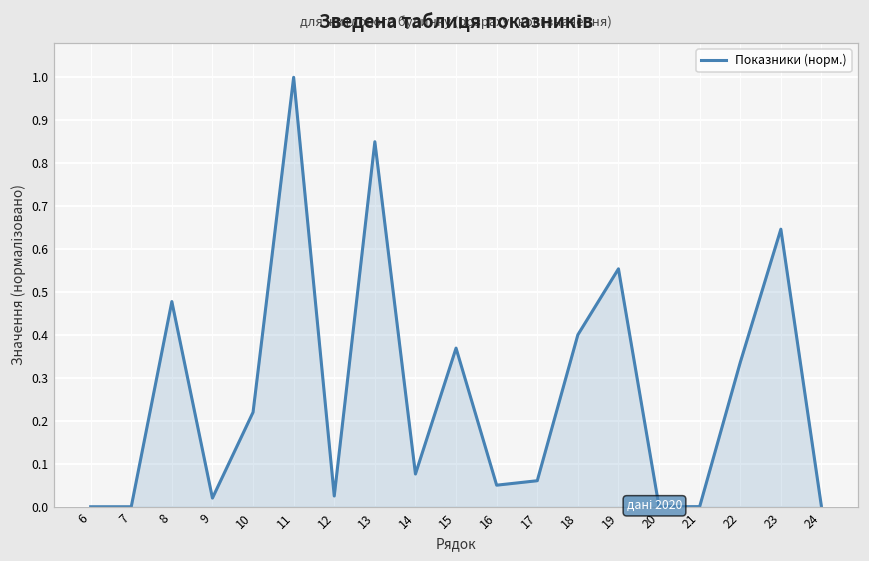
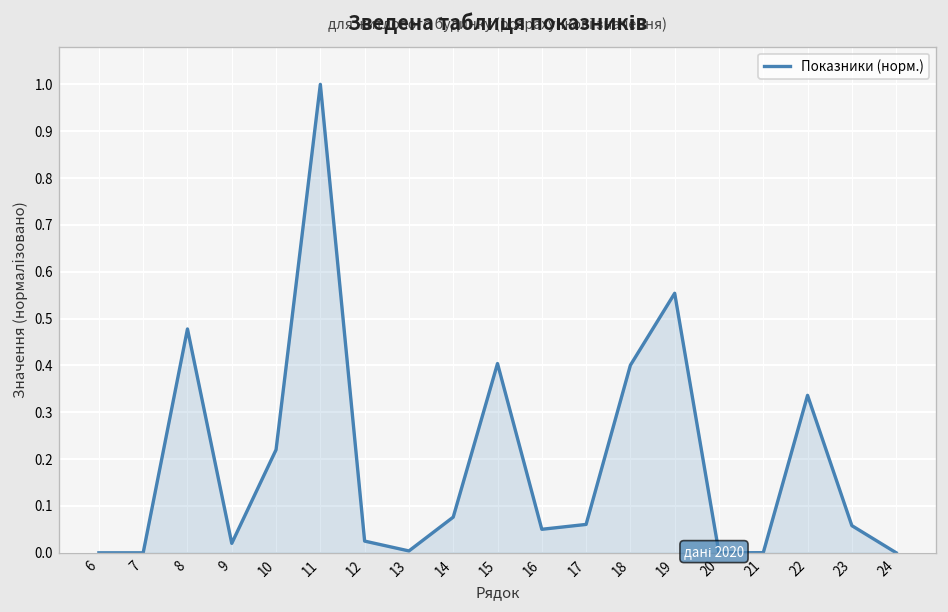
13: 0.85 -> 0.00
15: 0.37 -> 0.40
23: 0.65 -> 0.06
